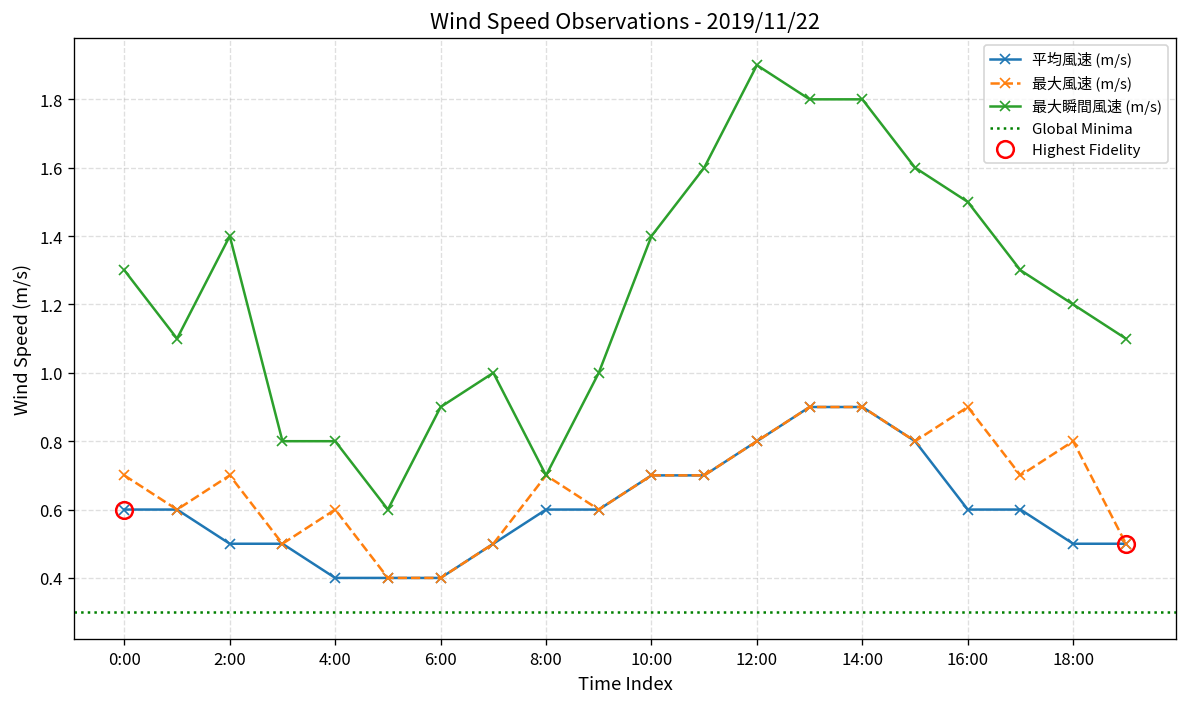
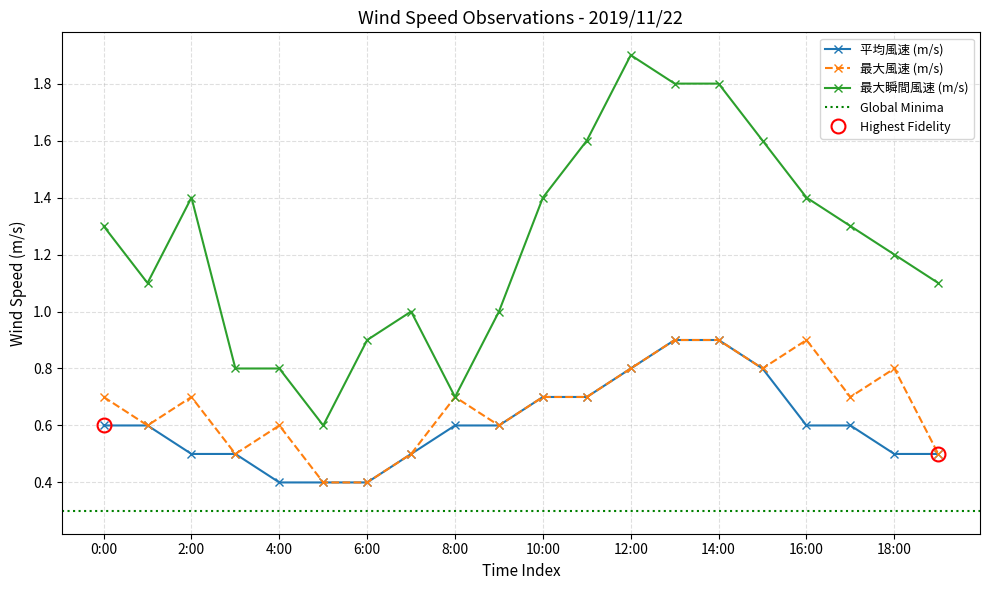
最大瞬間風速 (m/s), 16:00: 1.5 -> 1.4
